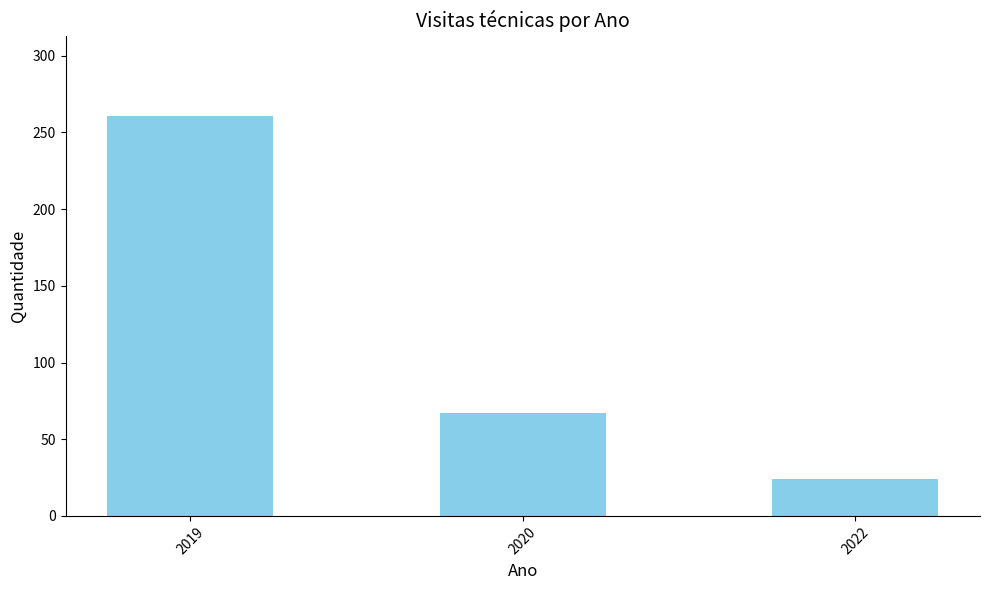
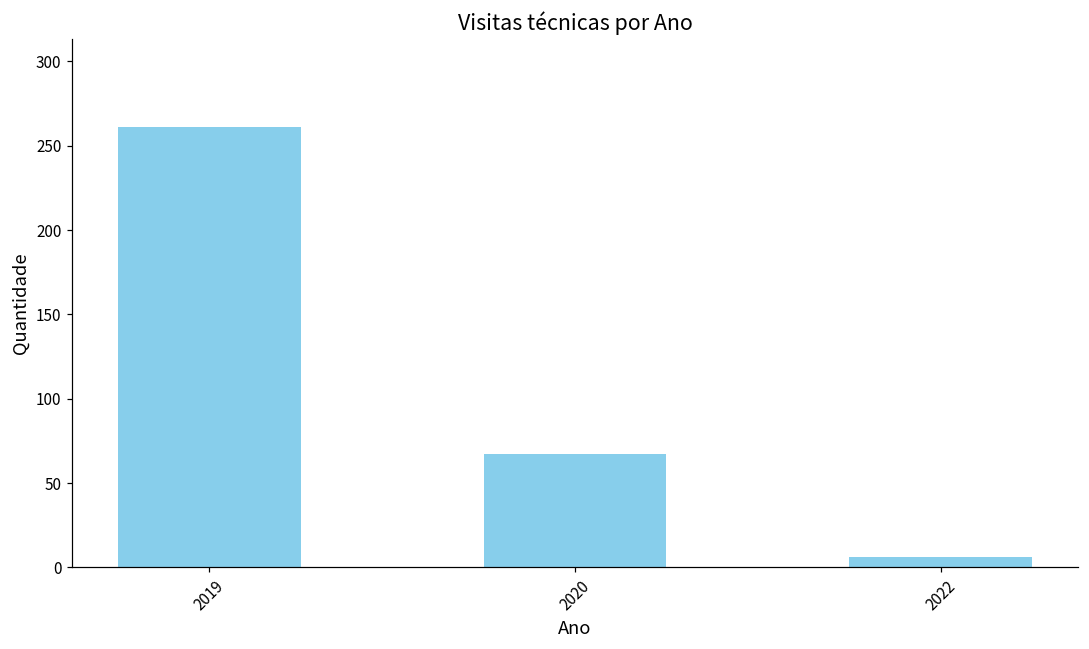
2022: 24 -> 6
